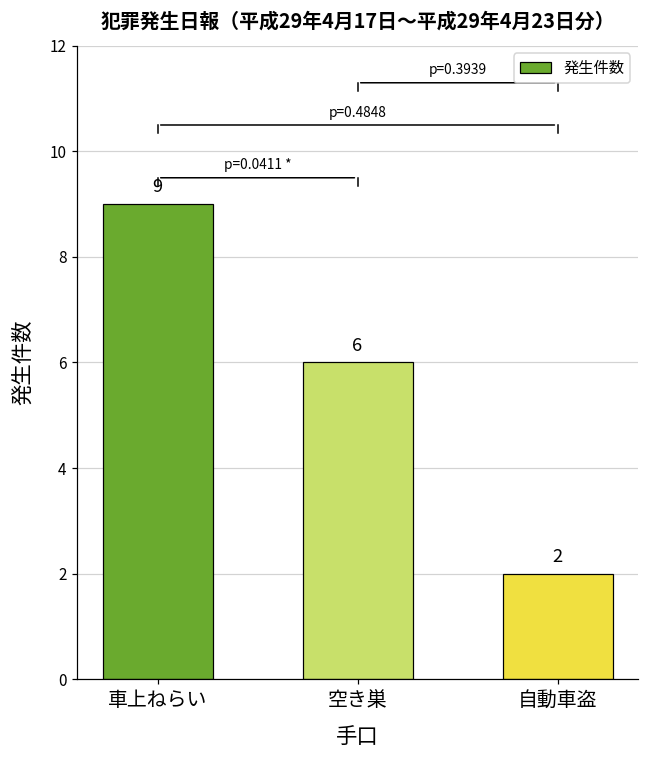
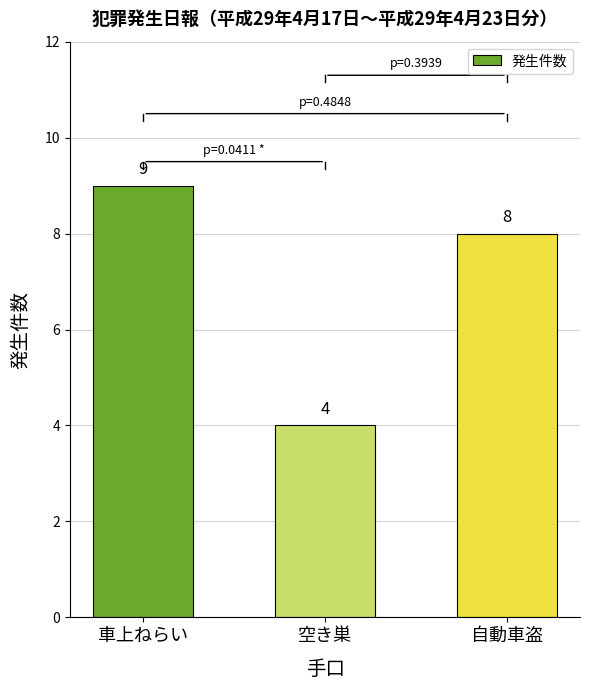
発生件数, 空き巣: 6 -> 4
発生件数, 自動車盗: 2 -> 8
